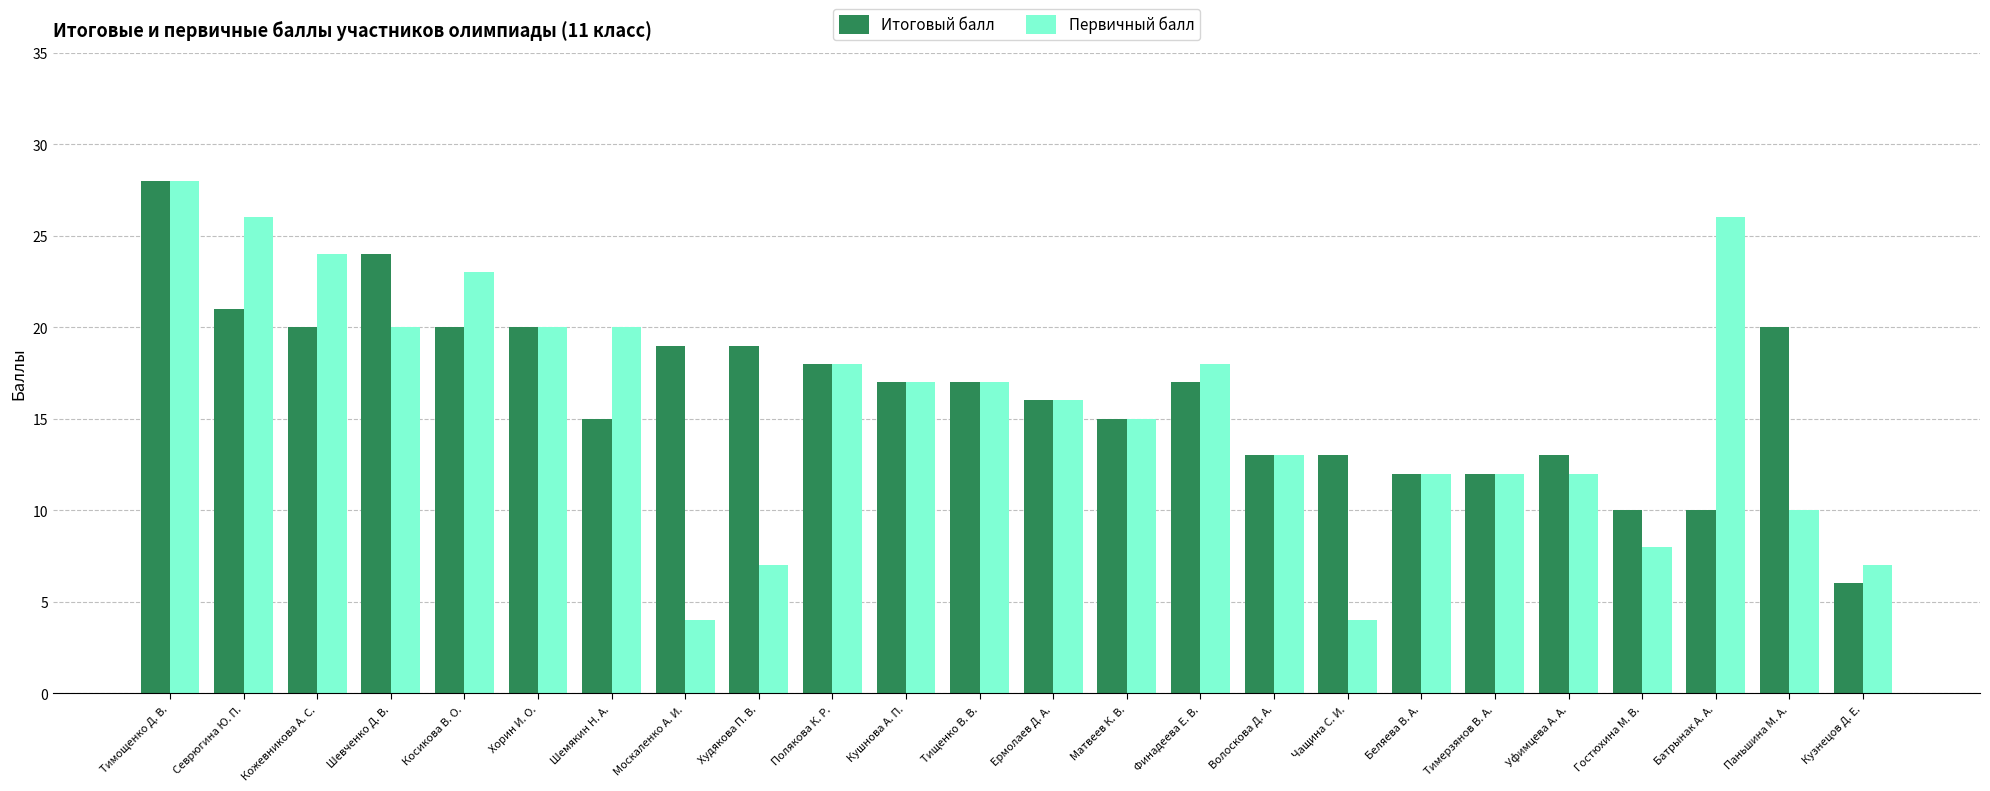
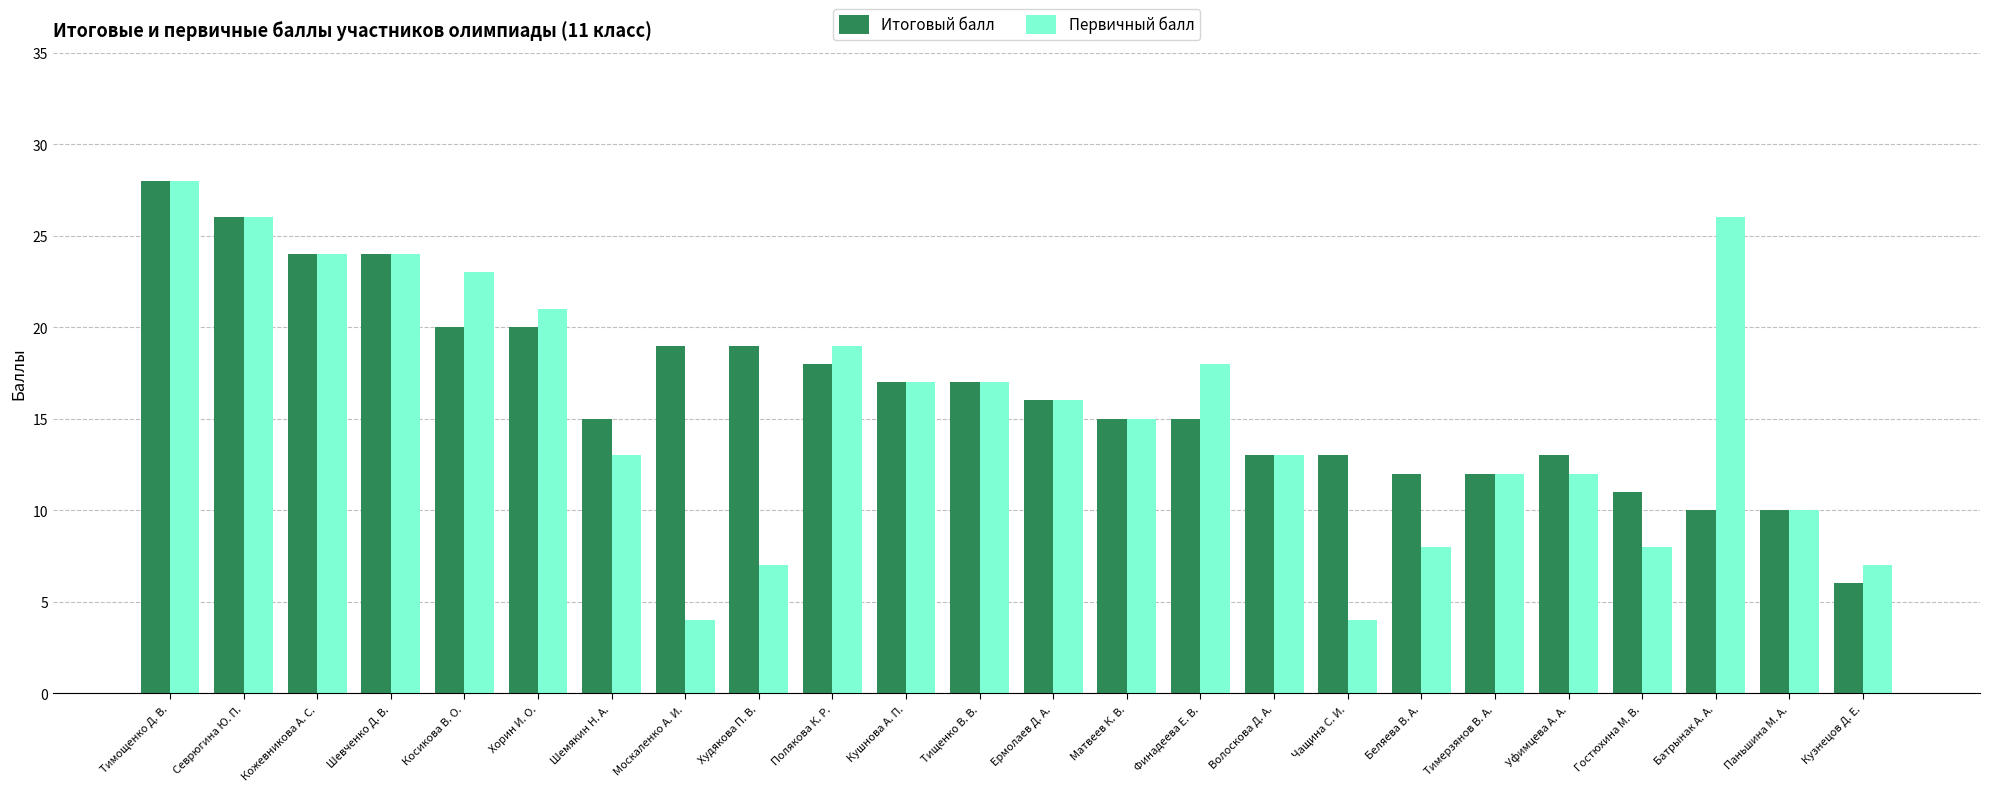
Итоговый балл, Севрюгина Ю. П.: 21 -> 26
Итоговый балл, Кожевникова А. С.: 20 -> 24
Первичный балл, Шевченко Д. В.: 20 -> 24
Первичный балл, Хорин И. О.: 20 -> 21
Первичный балл, Шемякин Н. А.: 20 -> 13
Первичный балл, Полякова К. Р.: 18 -> 19
Итоговый балл, Финадеева Е. В.: 17 -> 15
Первичный балл, Беляева В. А.: 12 -> 8
Итоговый балл, Гостюхина М. В.: 10 -> 11
Итоговый балл, Паньшина М. А.: 20 -> 10
